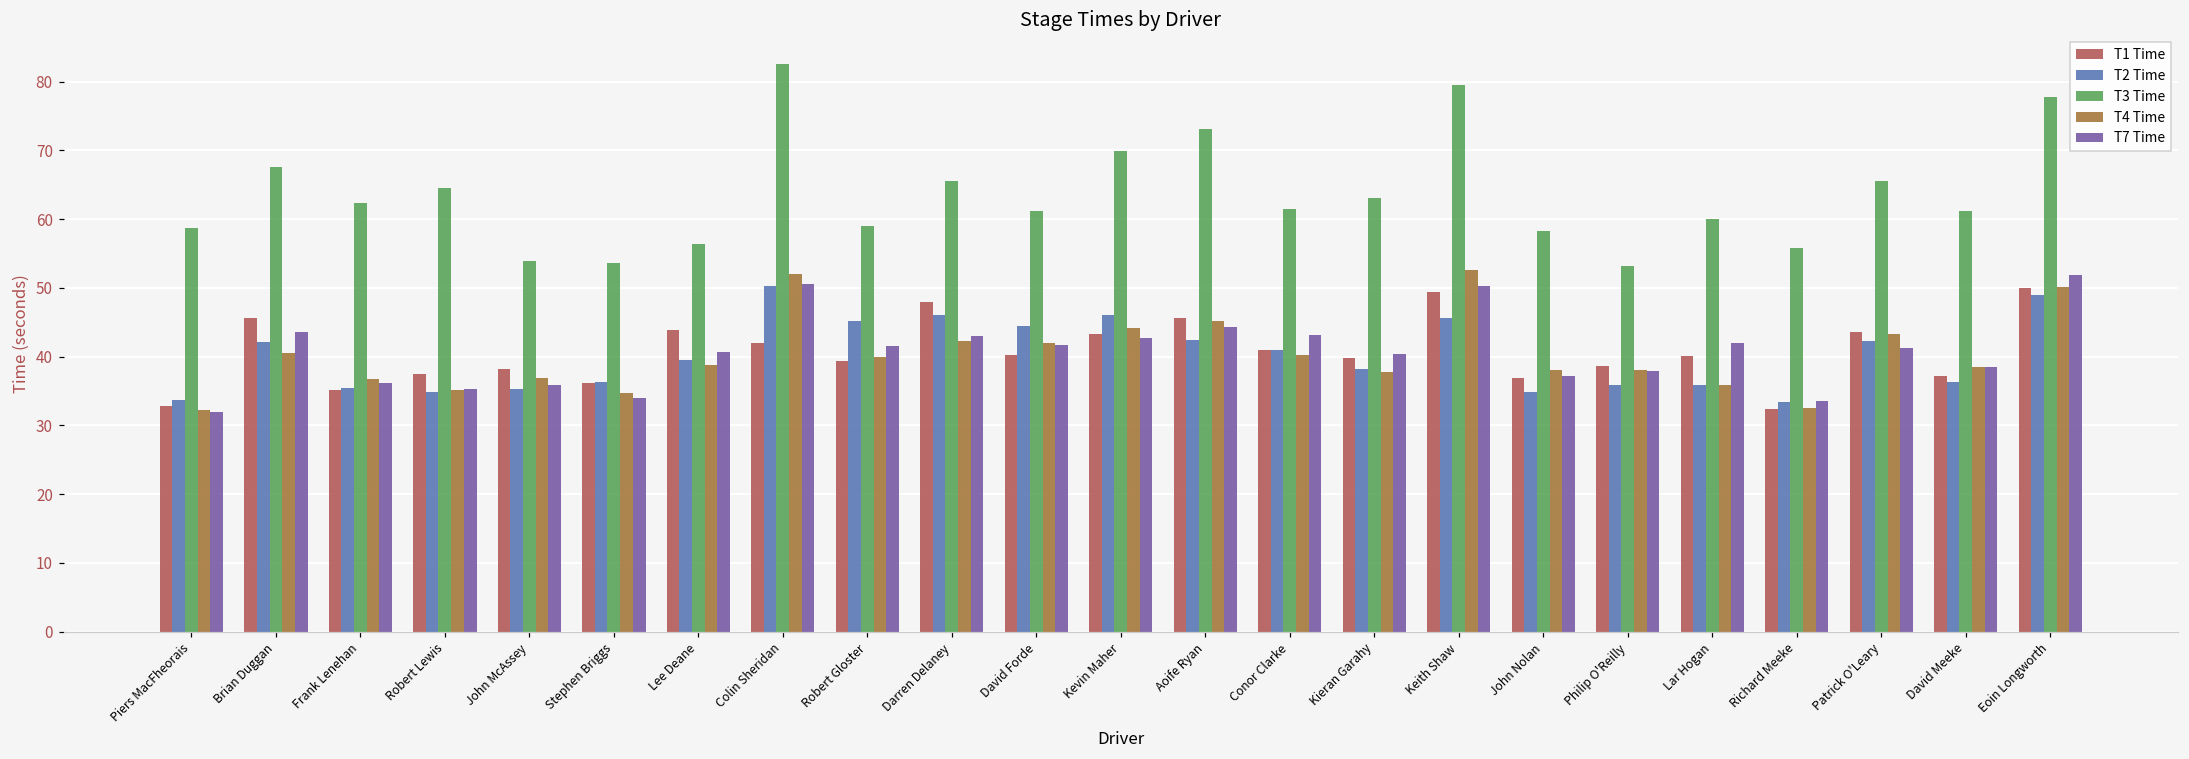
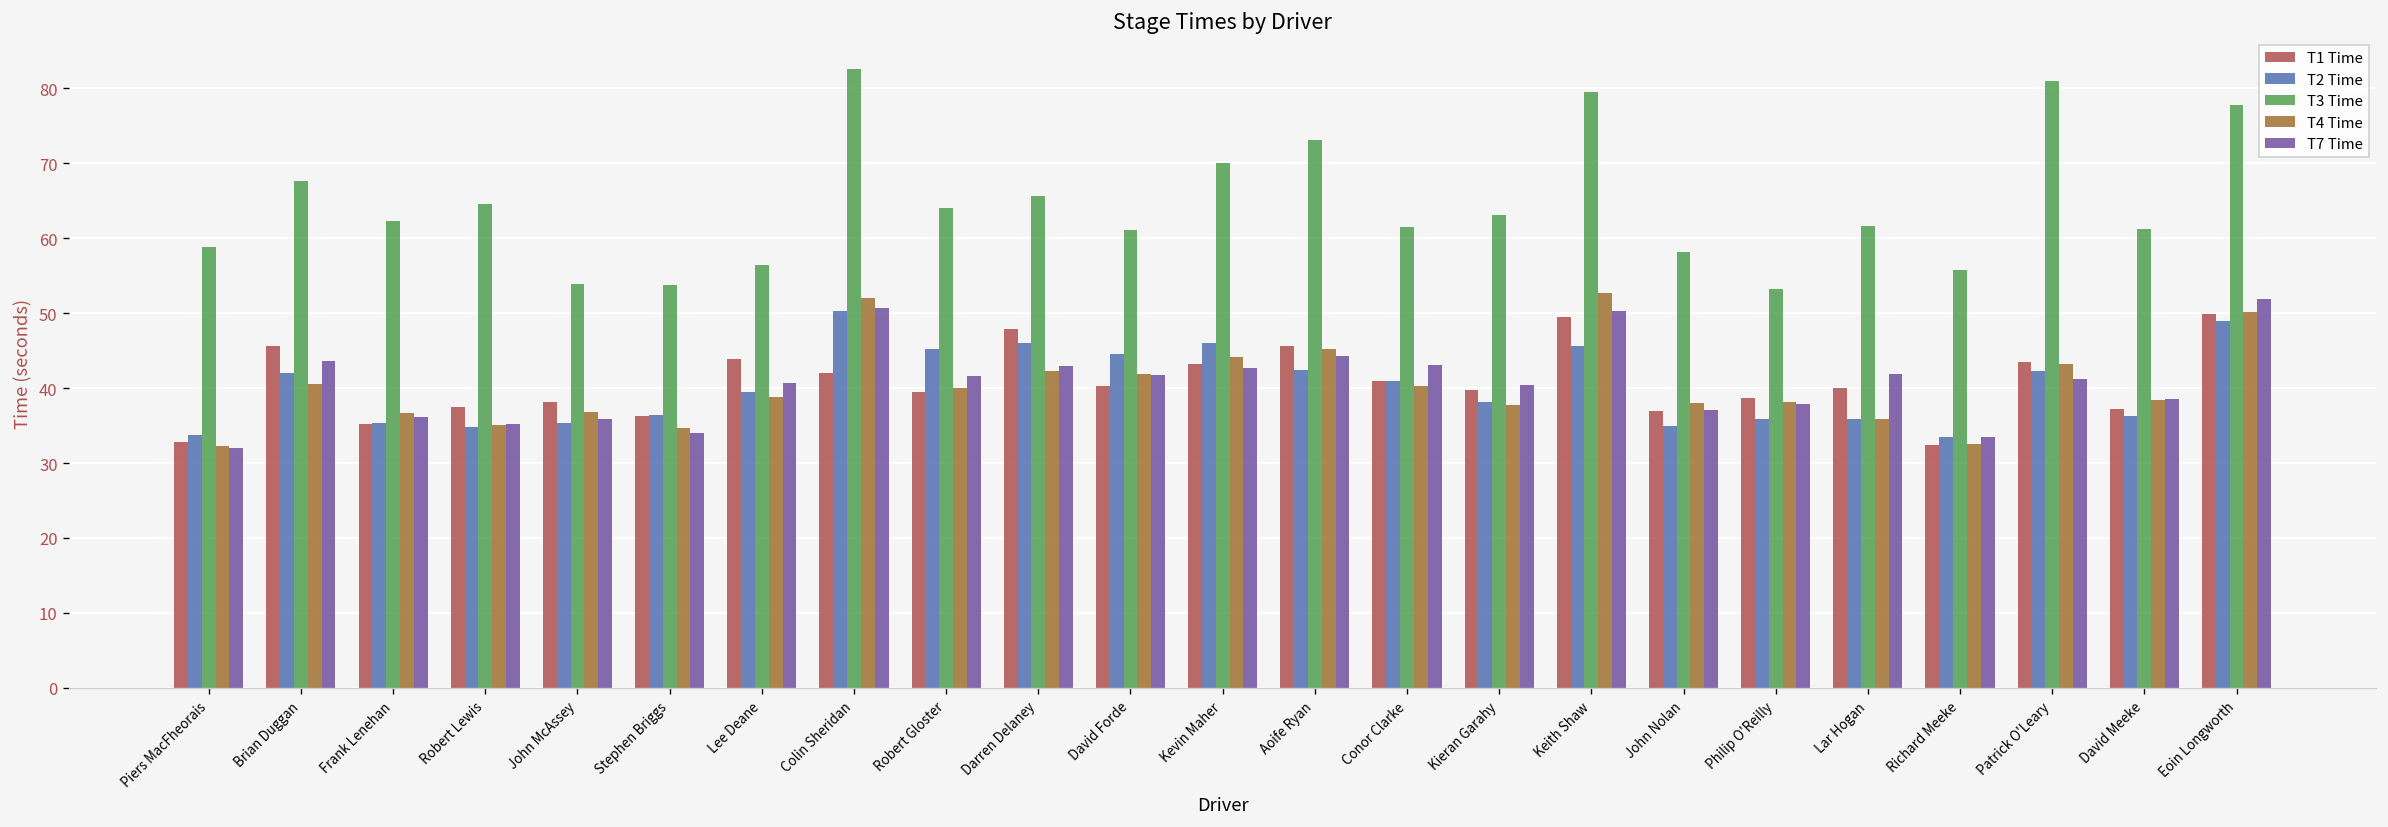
T3 Time, Robert Gloster: 59 -> 64
T3 Time, Lar Hogan: 60 -> 62
T3 Time, Patrick O'Leary: 66 -> 81
